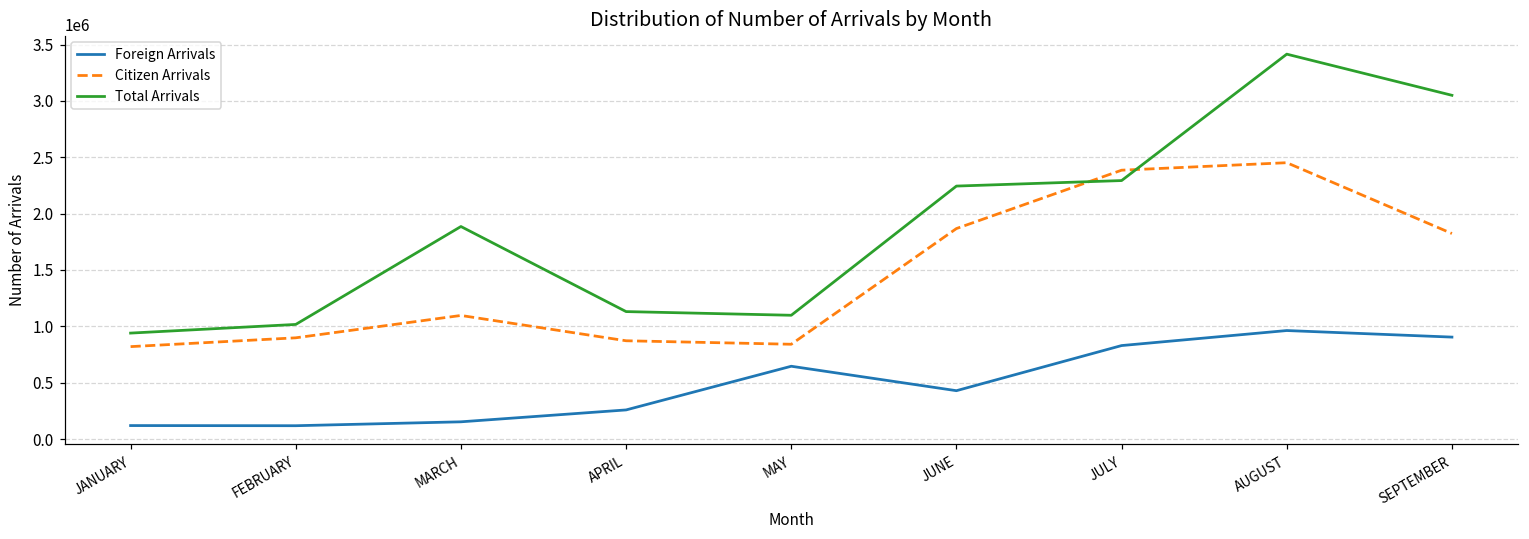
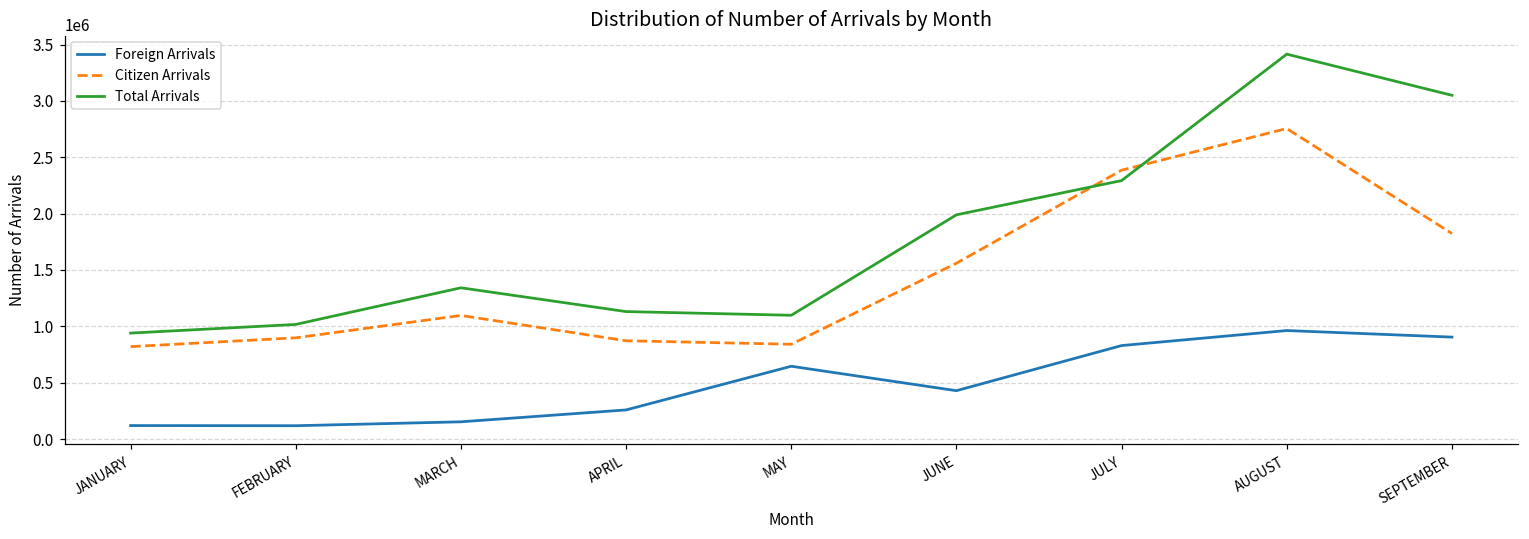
Total Arrivals, MARCH: 1890000 -> 1340000
Citizen Arrivals, JUNE: 1870000 -> 1560000
Total Arrivals, JUNE: 2240000 -> 1990000
Citizen Arrivals, AUGUST: 2450000 -> 2760000
